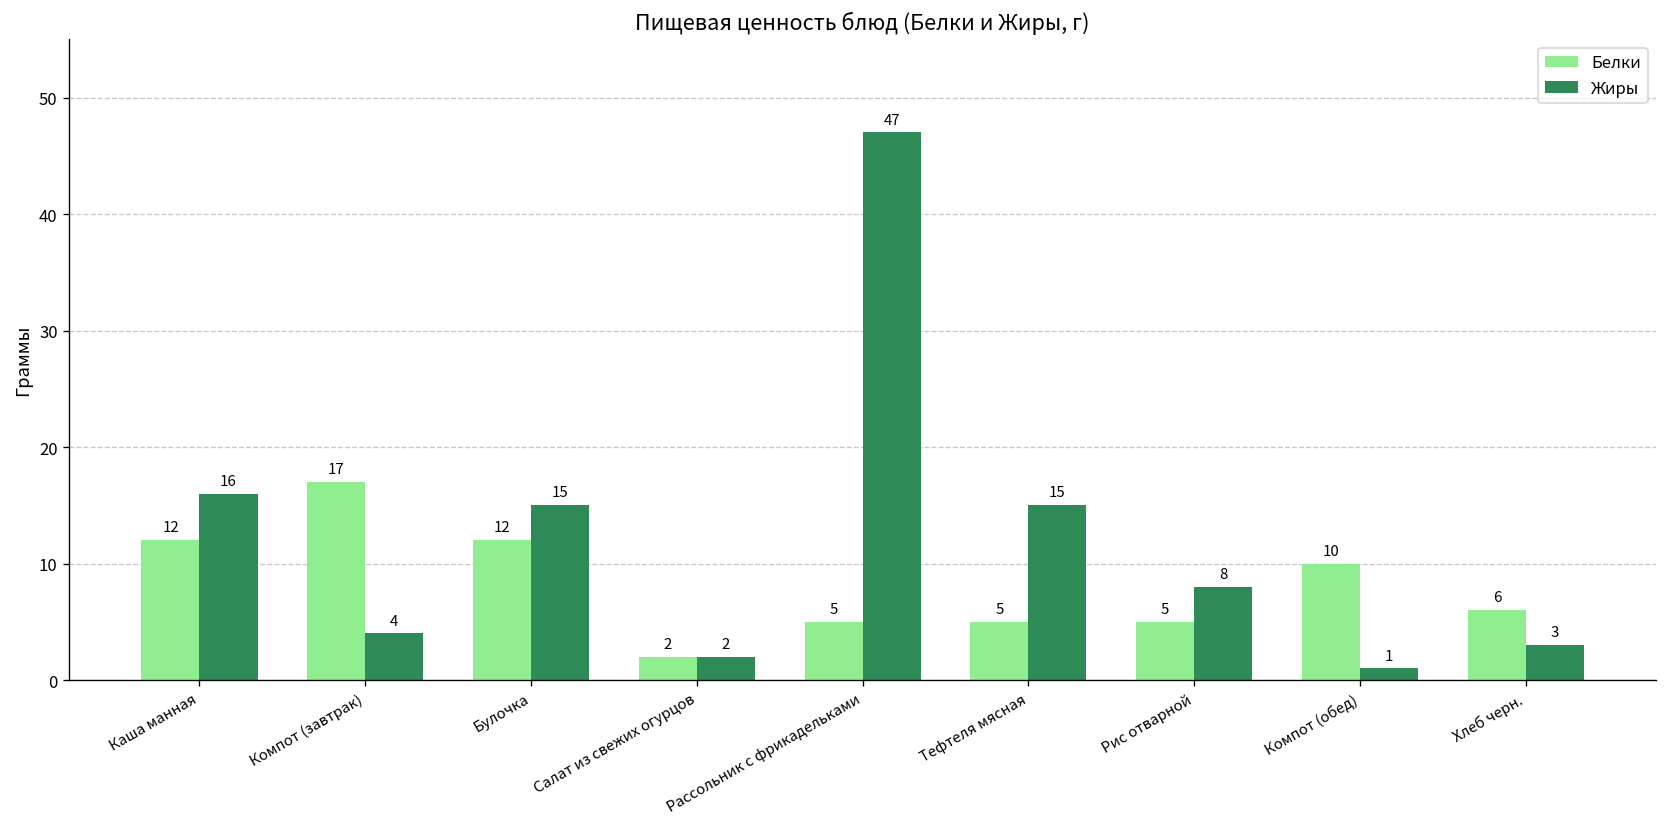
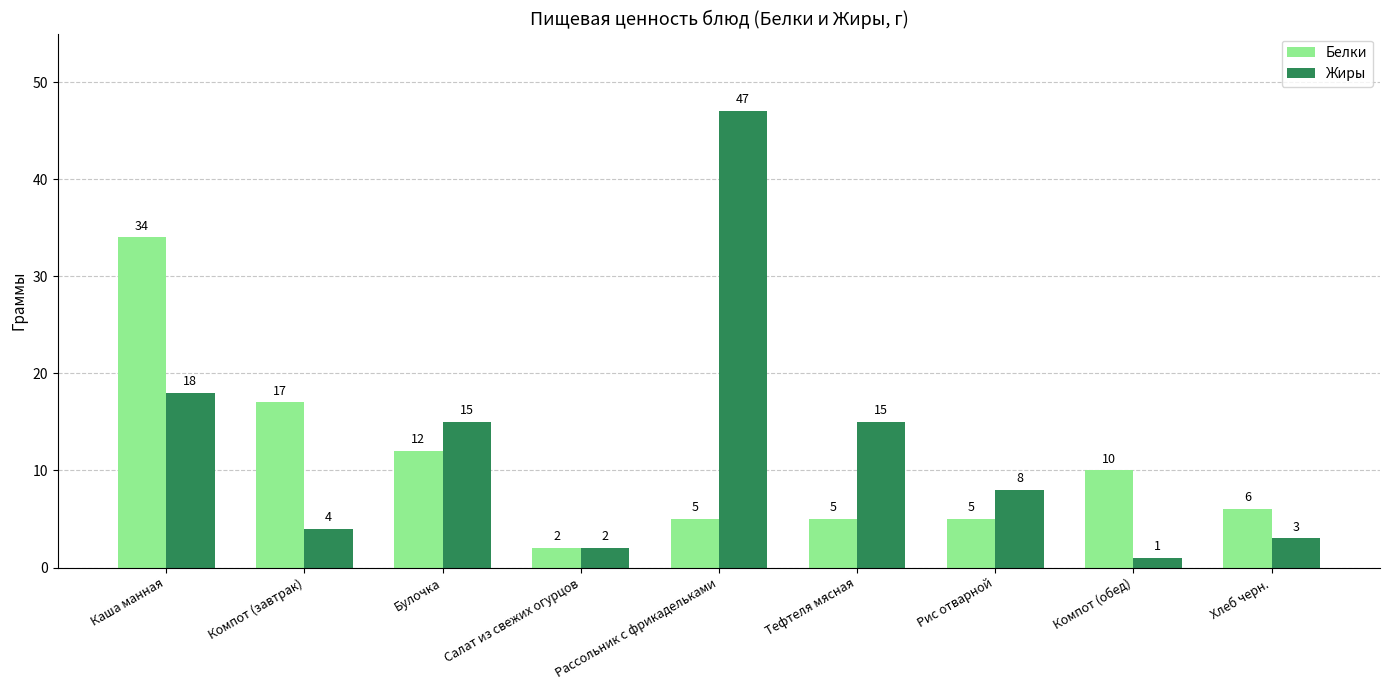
Белки, Каша манная: 12 -> 34
Жиры, Каша манная: 16 -> 18
